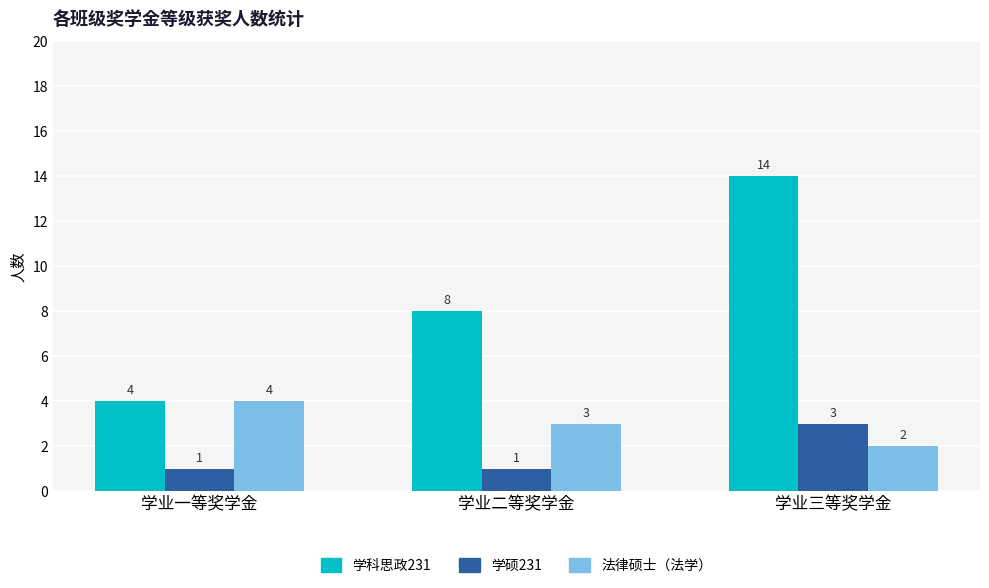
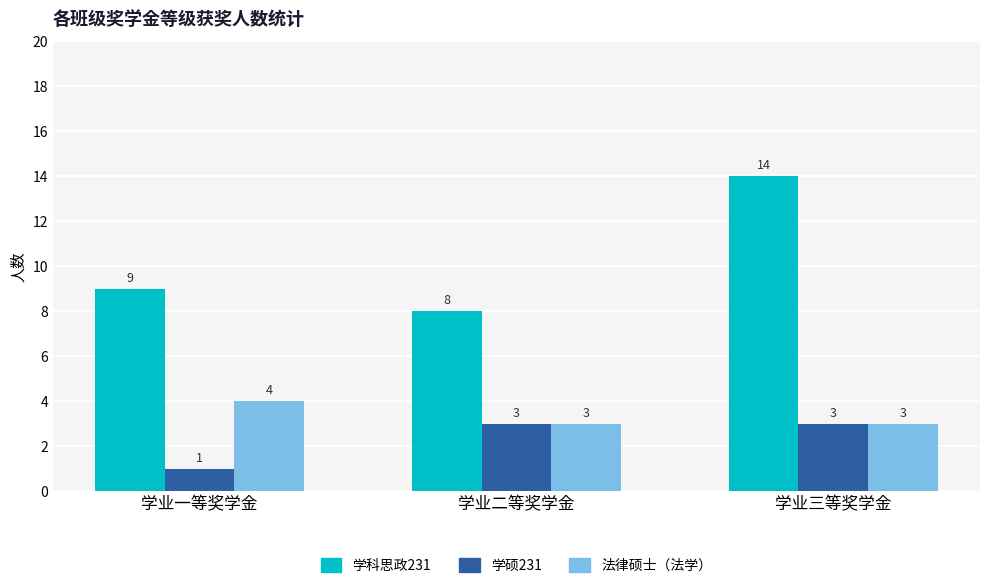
学科思政231, 学业一等奖学金: 4 -> 9
学硕231, 学业二等奖学金: 1 -> 3
法律硕士（法学）, 学业三等奖学金: 2 -> 3
